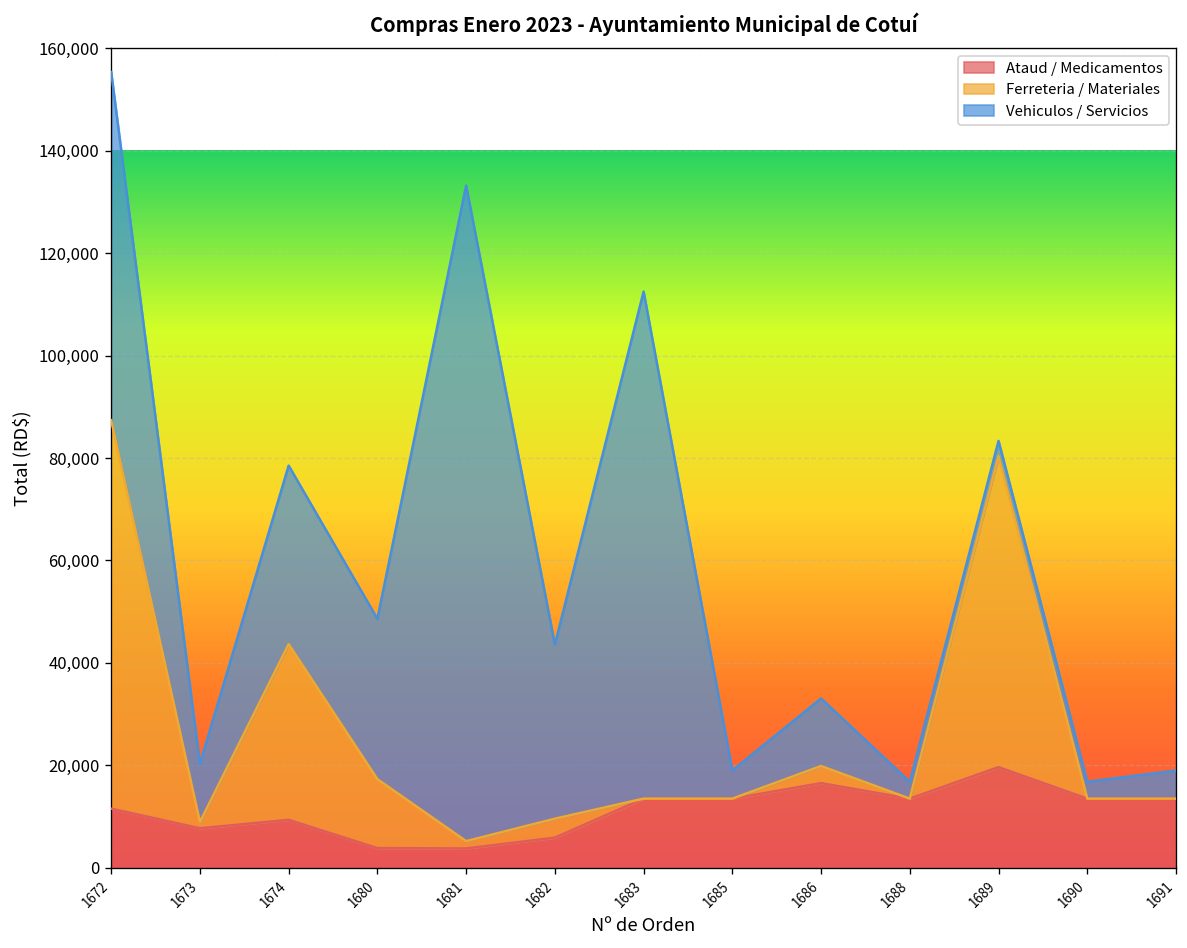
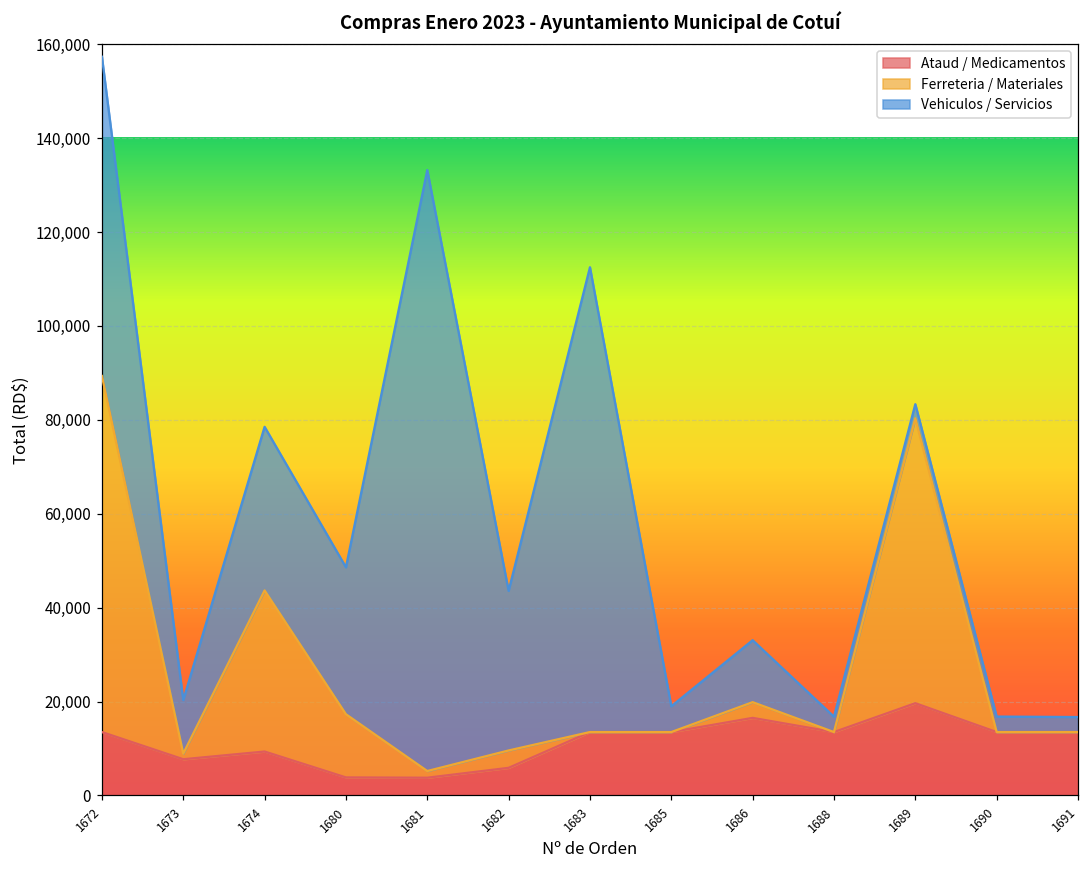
Ataud / Medicamentos, 1672: 12,000 -> 14,000
Vehiculos / Servicios, 1691: 5,000 -> 3,000
